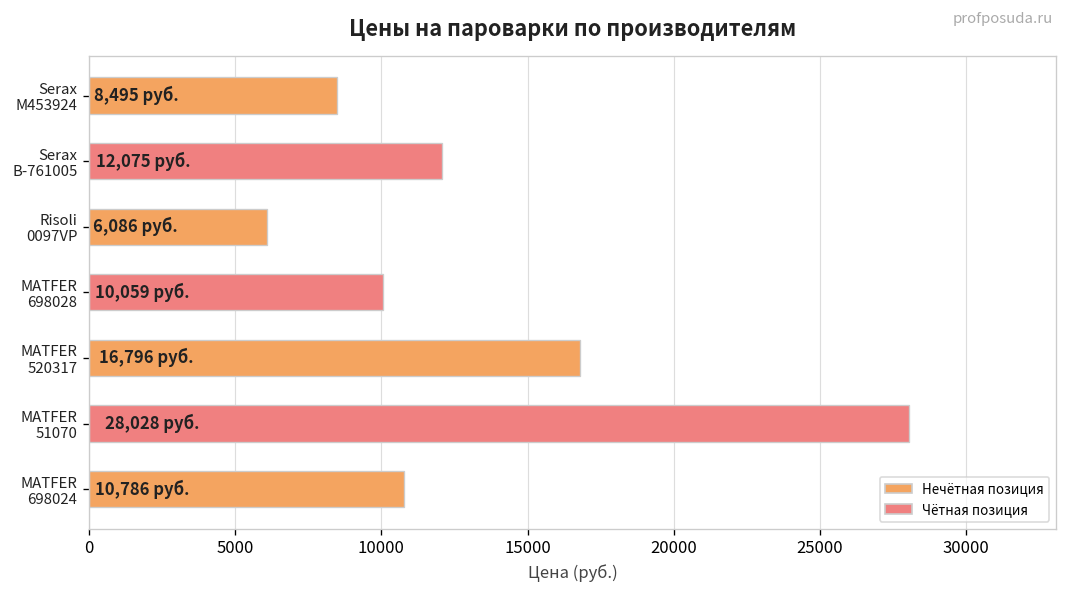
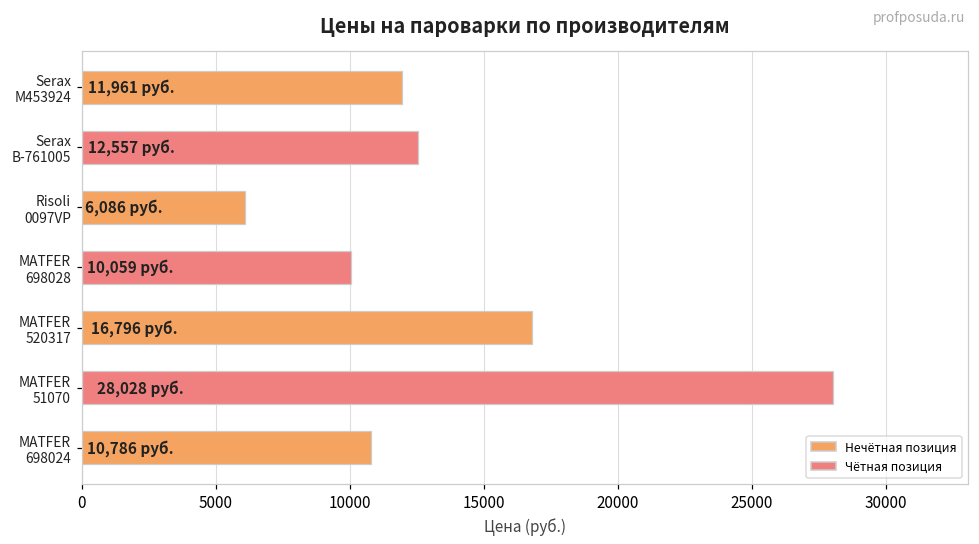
Serax M453924: 8,495 -> 11,961
Serax B-761005: 12,075 -> 12,557
